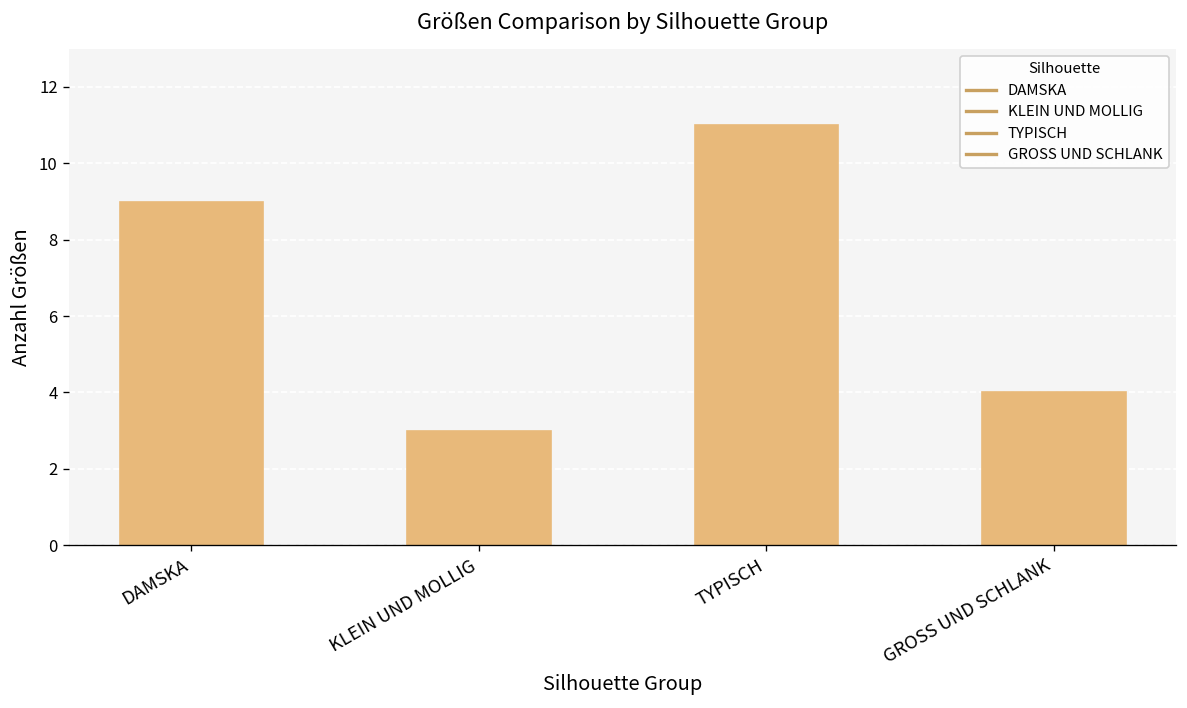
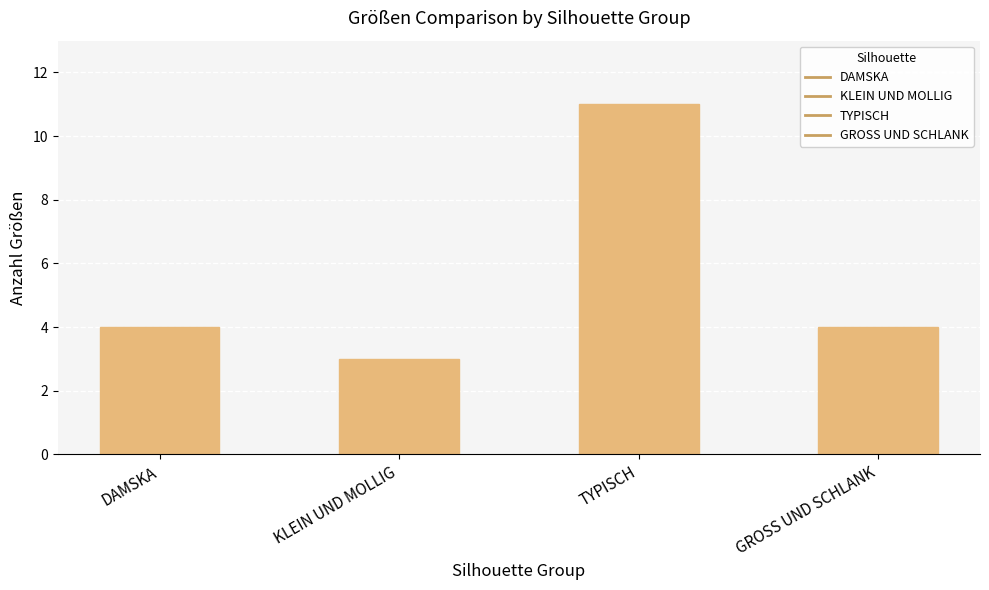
DAMSKA: 9 -> 4
